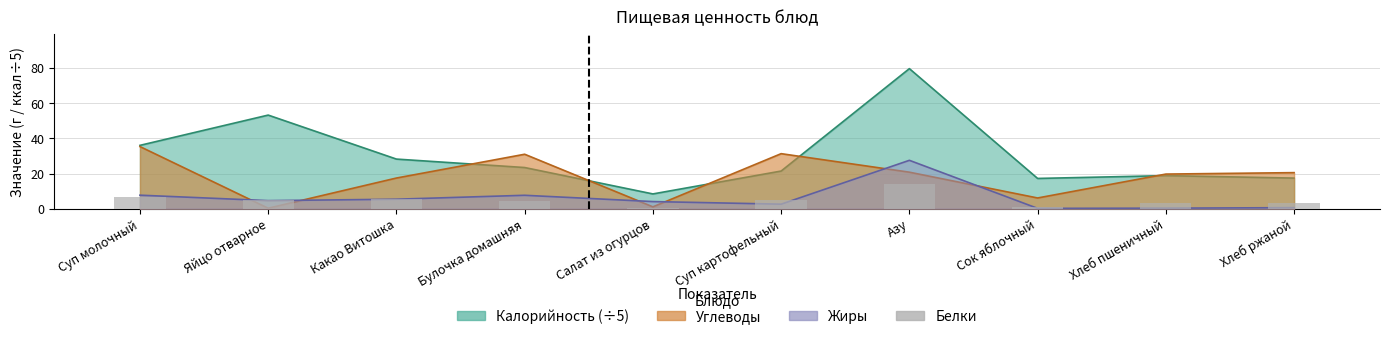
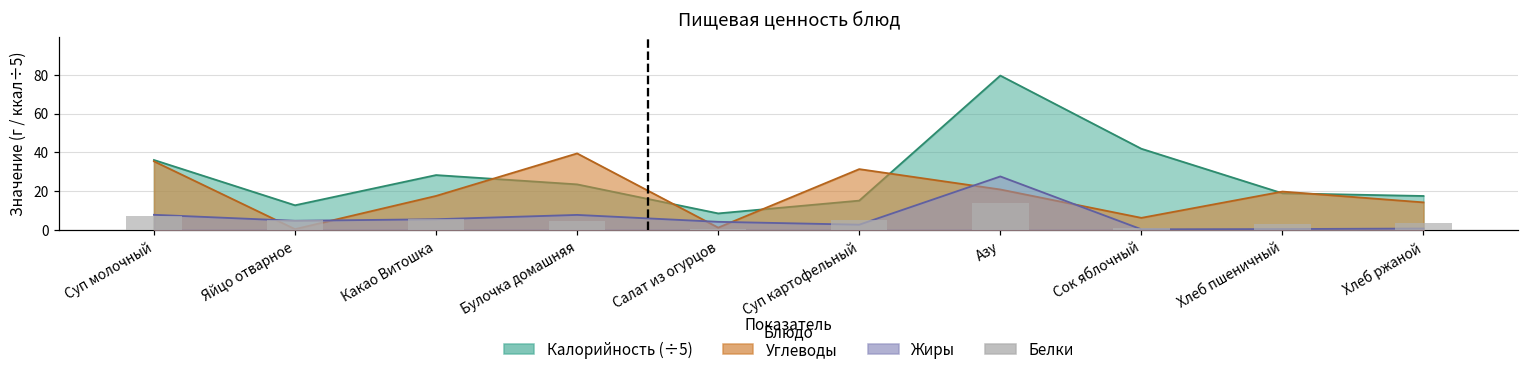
Калорийность (÷5), Яйцо отварное: 53 -> 13
Углеводы, Булочка домашняя: 31 -> 39
Калорийность (÷5), Суп картофельный: 21 -> 15
Калорийность (÷5), Сок яблочный: 17 -> 42
Углеводы, Хлеб ржаной: 21 -> 14
